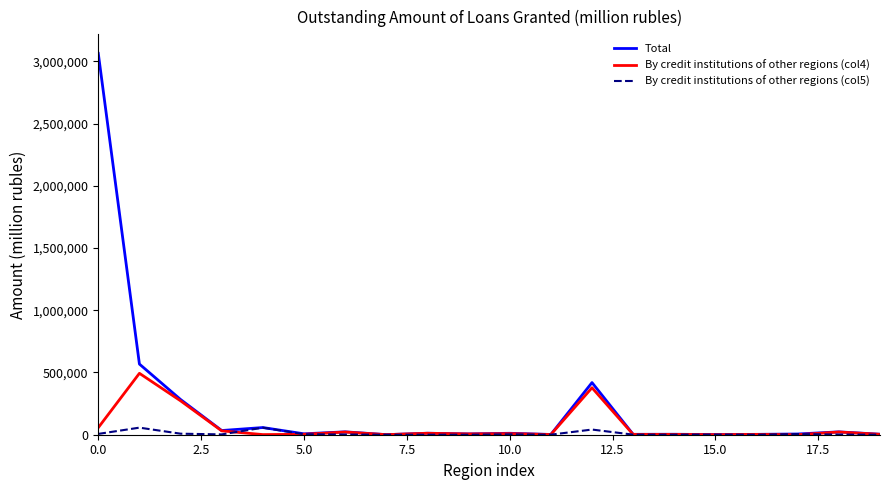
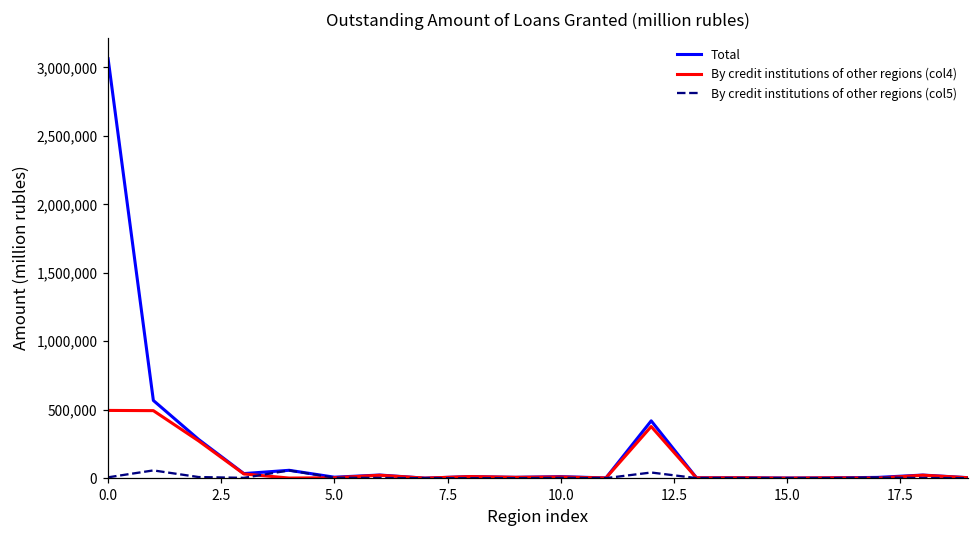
By credit institutions of other regions (col4), 0.0: 60,000 -> 500,000
